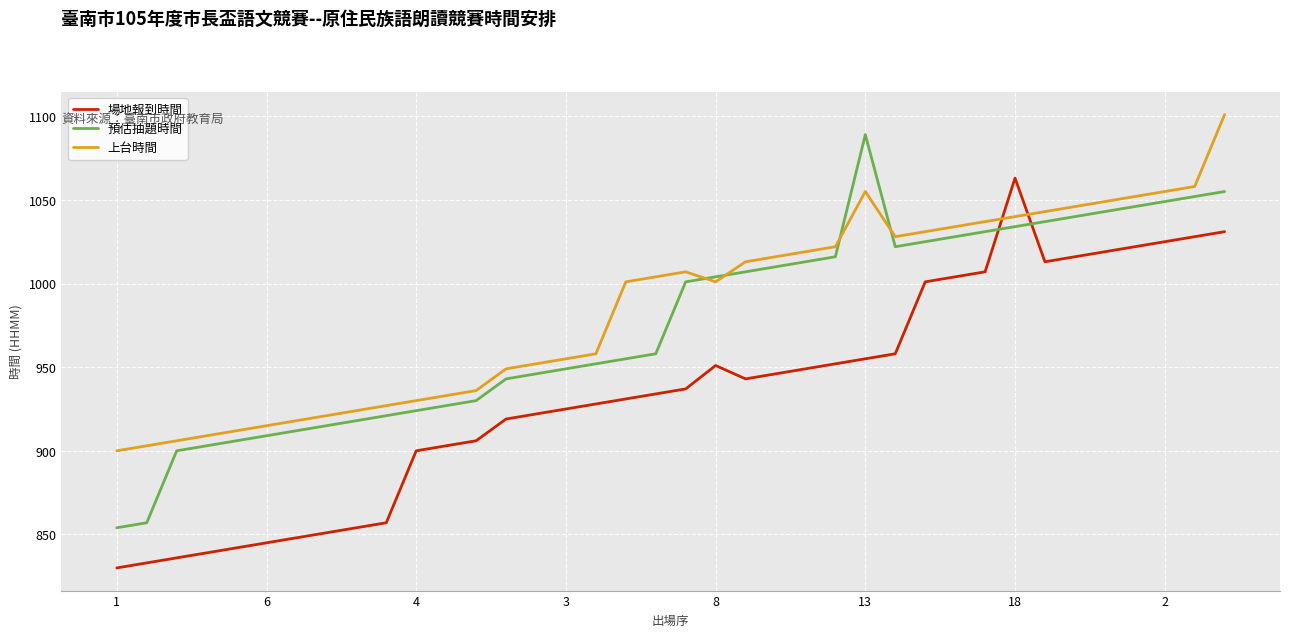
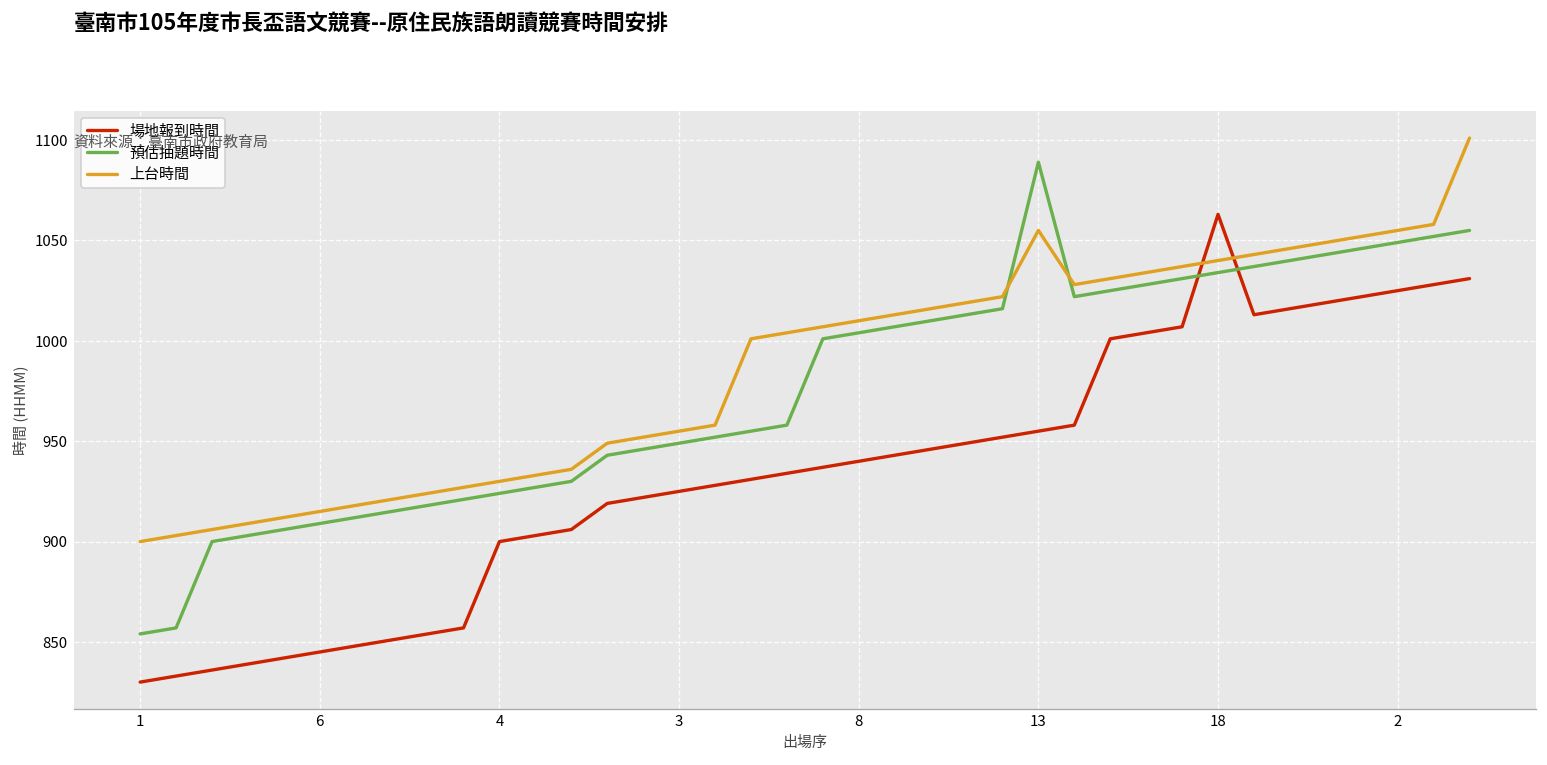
場地報到時間, 8: 951 -> 940
上台時間, 8: 1001 -> 1010
